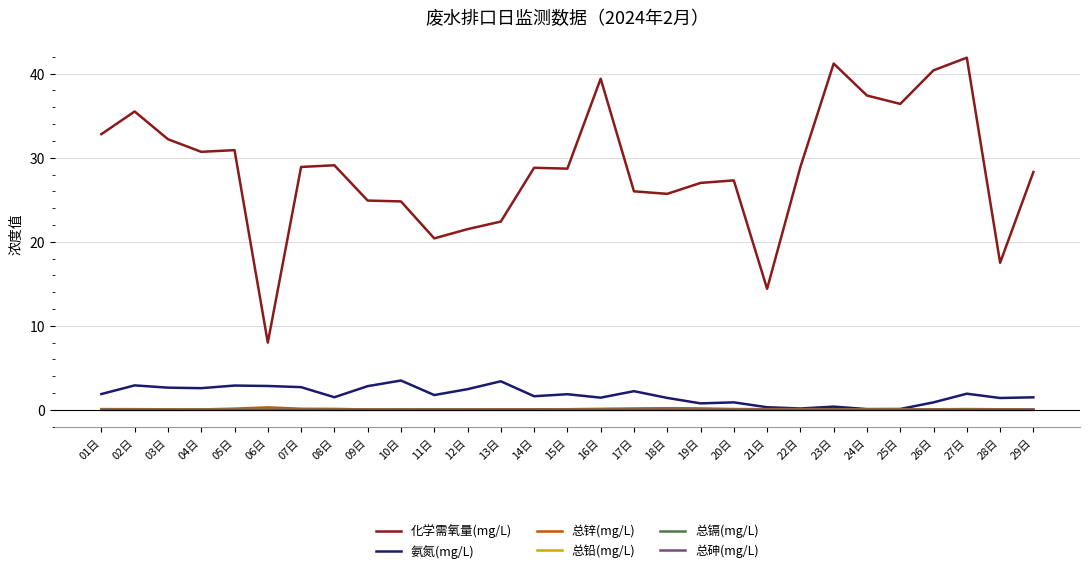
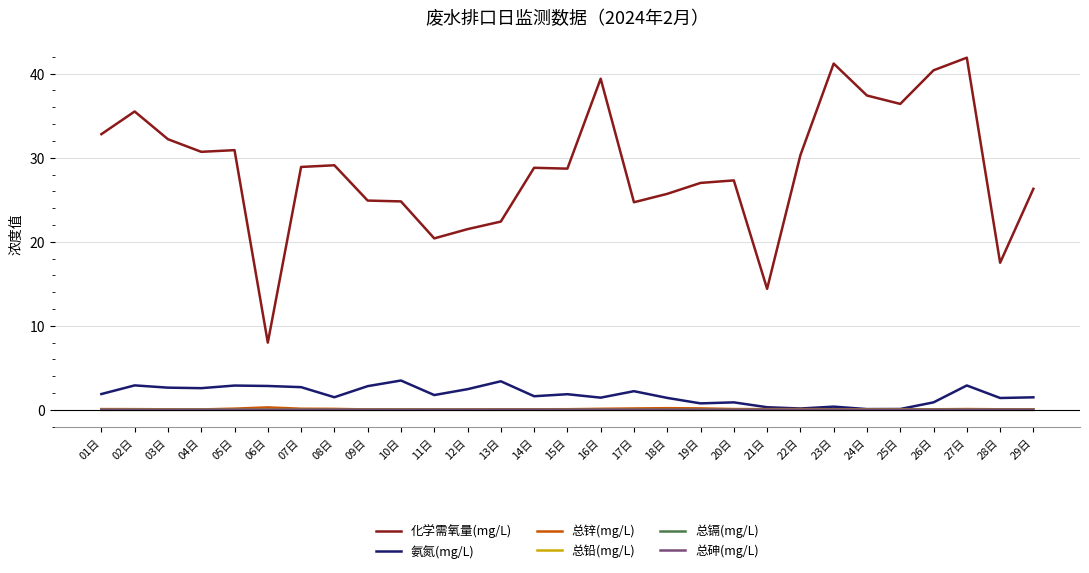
化学需氧量(mg/L), 17日: 26 -> 25
化学需氧量(mg/L), 22日: 29 -> 30
氨氮(mg/L), 27日: 2 -> 3
化学需氧量(mg/L), 29日: 28 -> 26
